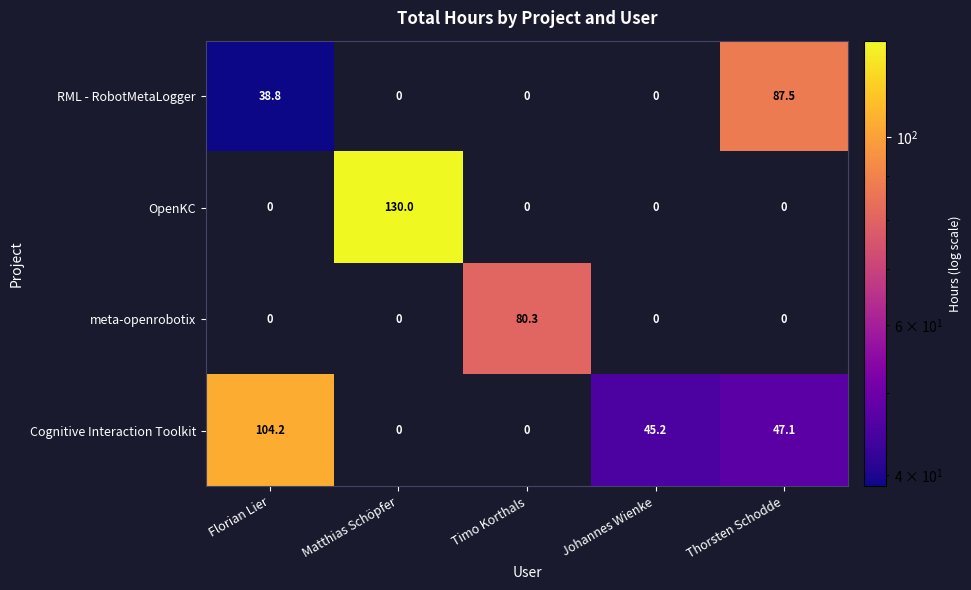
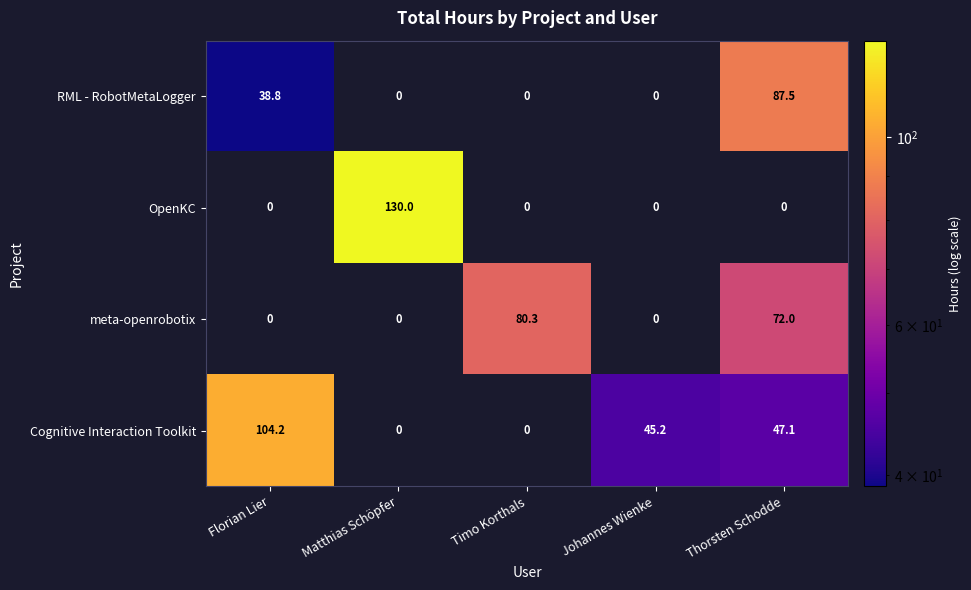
meta-openrobotix, Thorsten Schodde: 0 -> 72.0
